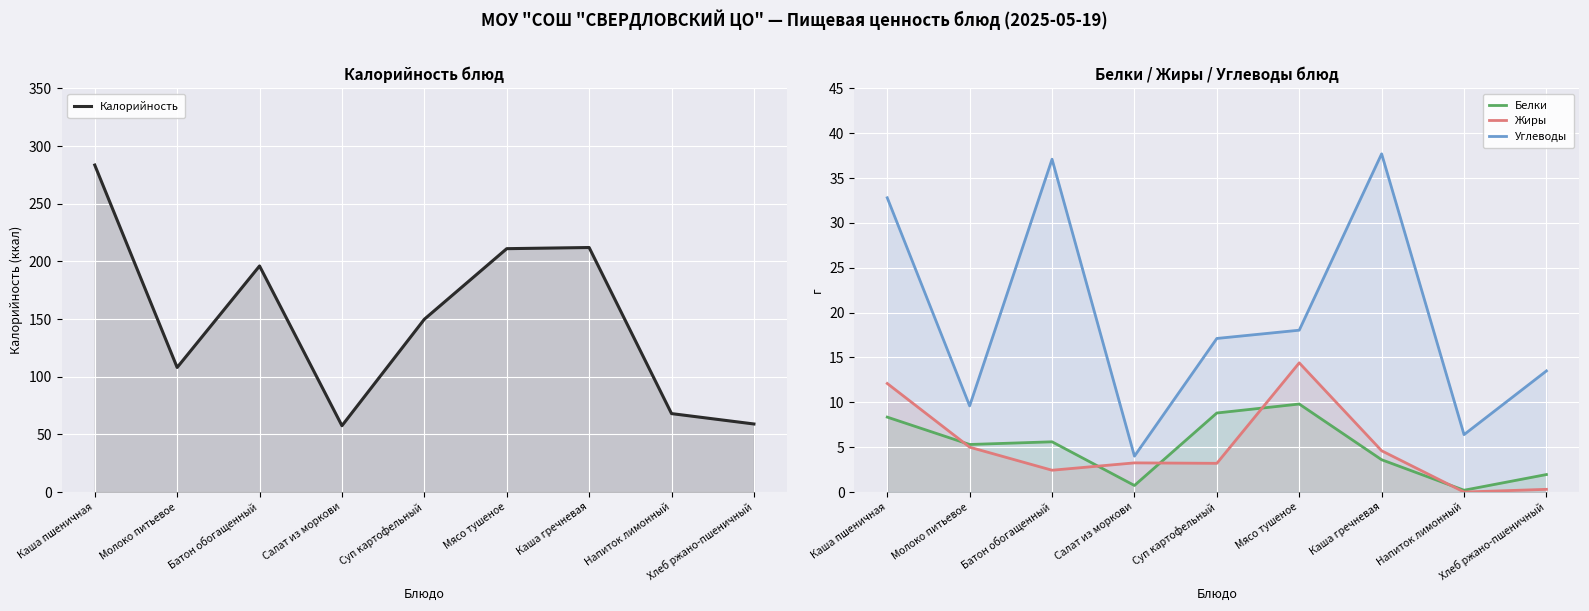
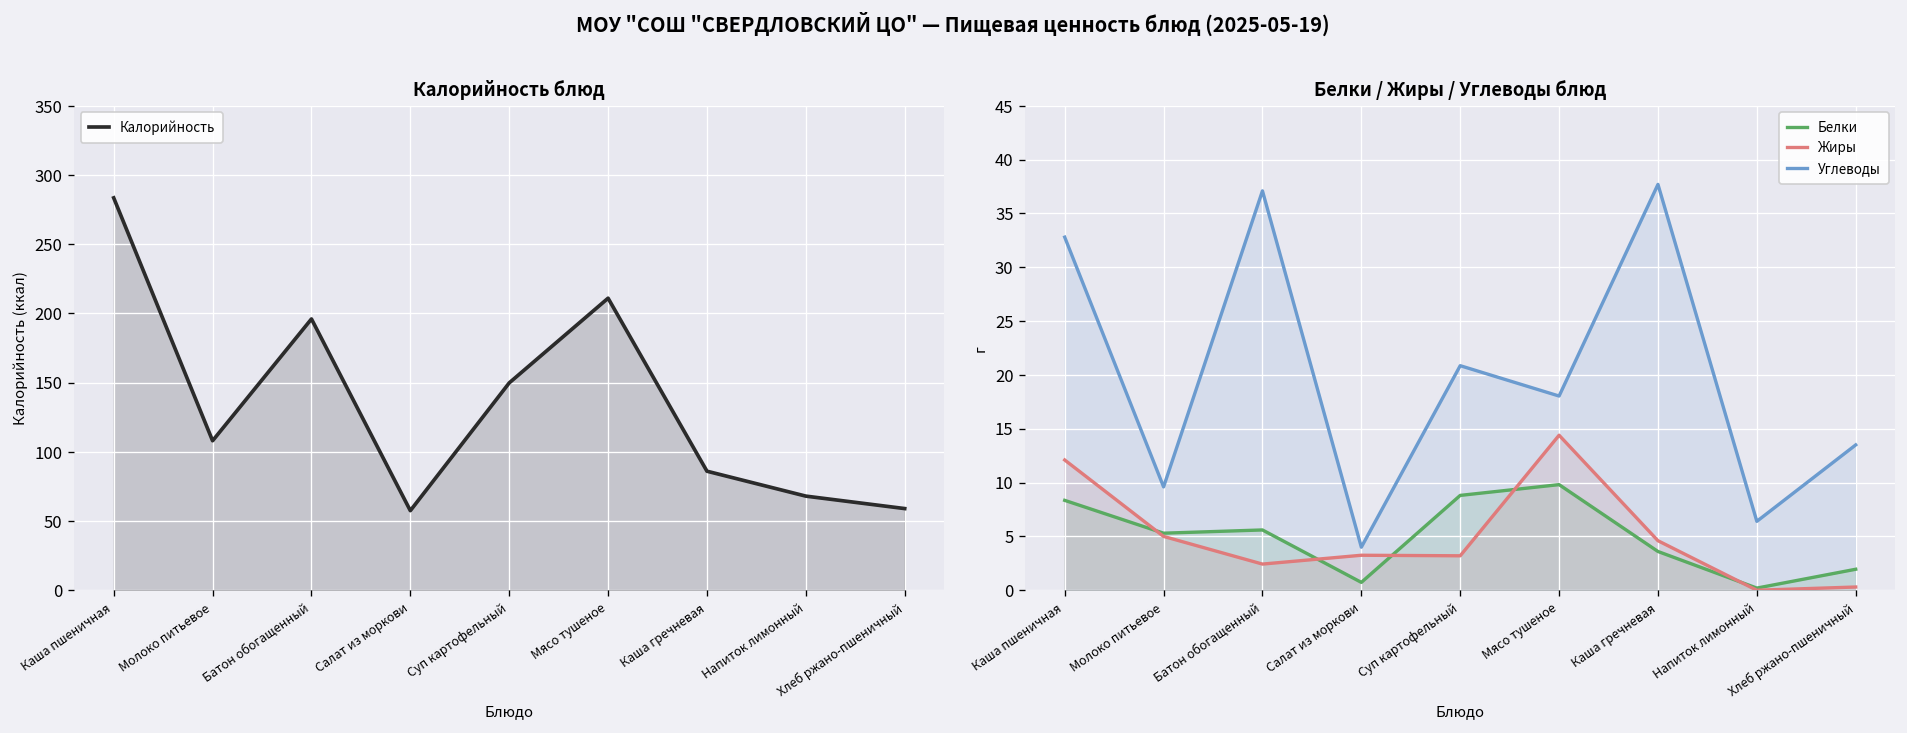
Калорийность блюд, Каша гречневая: 212 -> 86
Белки / Жиры / Углеводы блюд, Углеводы, Суп картофельный: 17 -> 21
